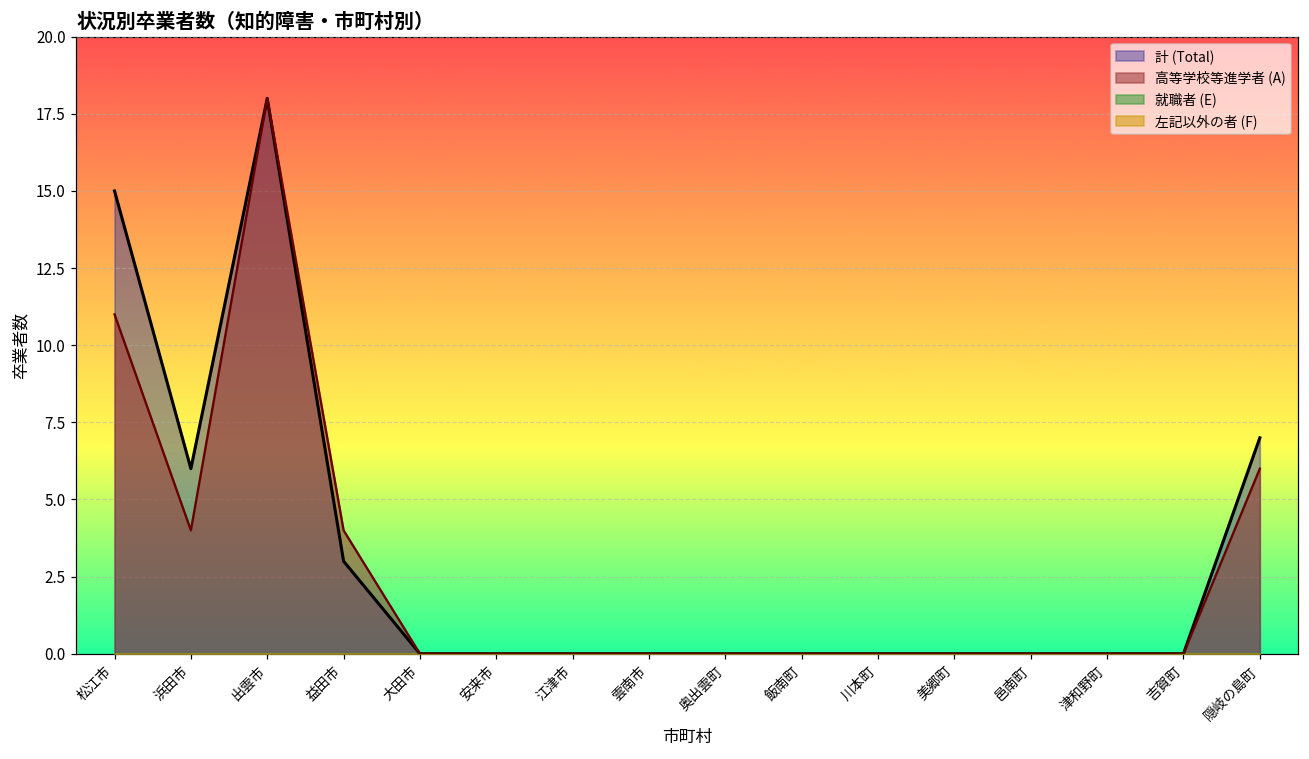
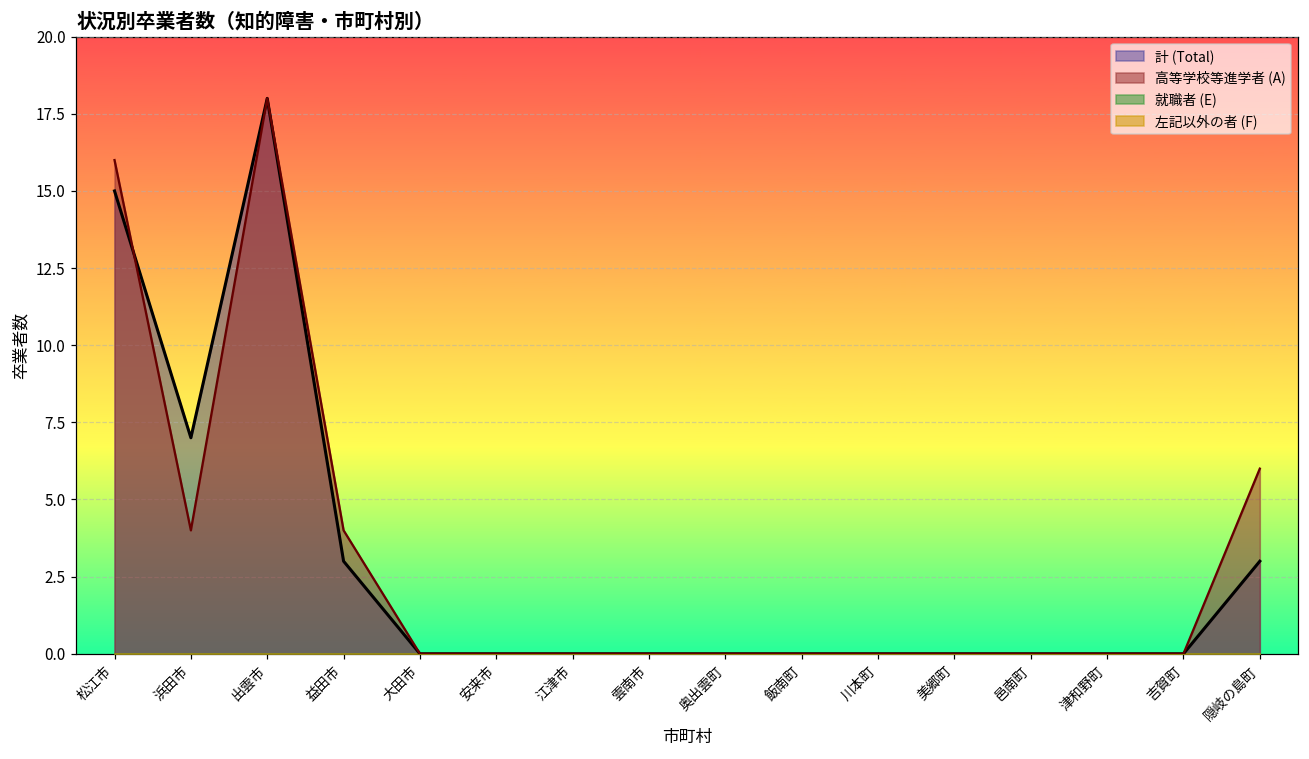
高等学校等進学者 (A), 松江市: 11 -> 16
計 (Total), 浜田市: 6 -> 7
計 (Total), 隠岐の島町: 7 -> 3
